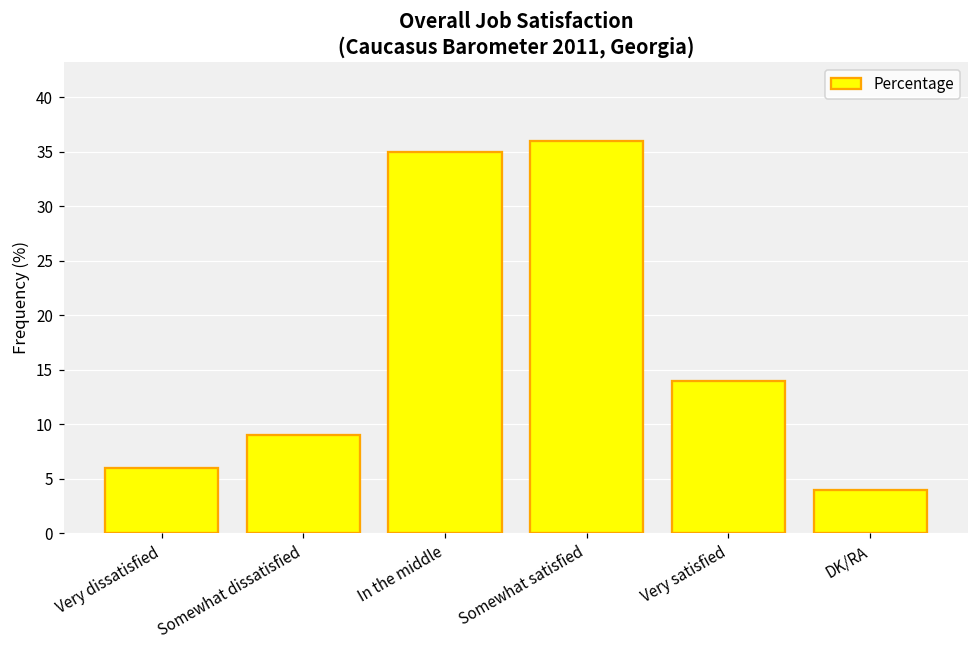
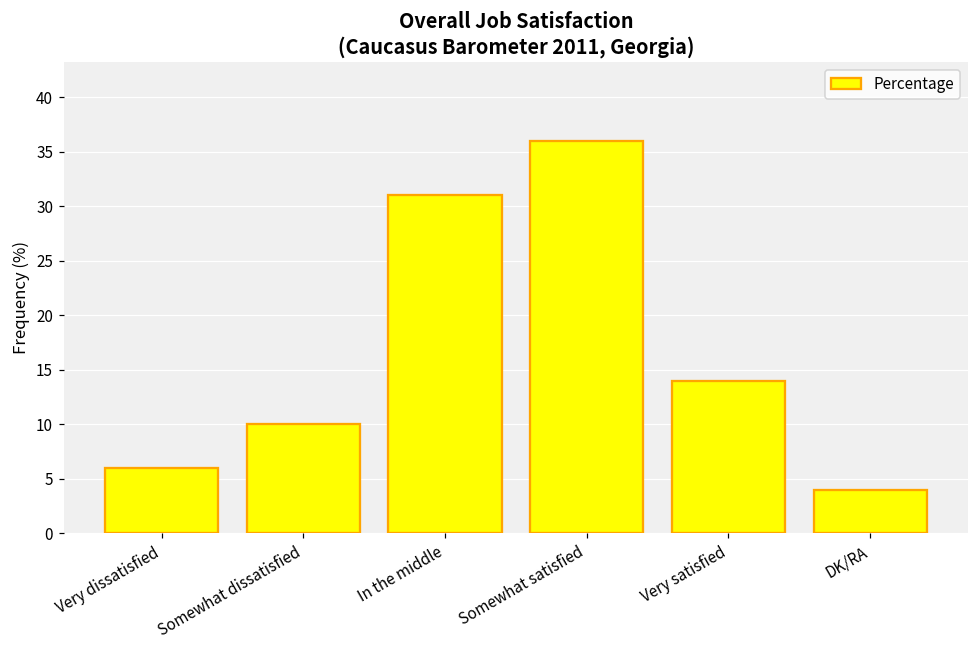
Somewhat dissatisfied: 9 -> 10
In the middle: 35 -> 31
